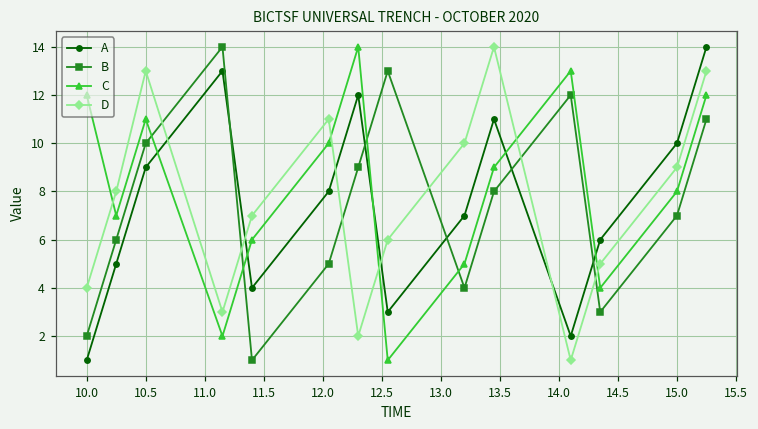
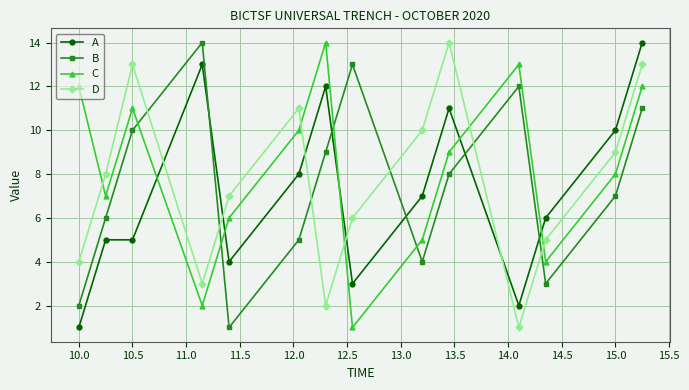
A, 10.5: 9 -> 5
